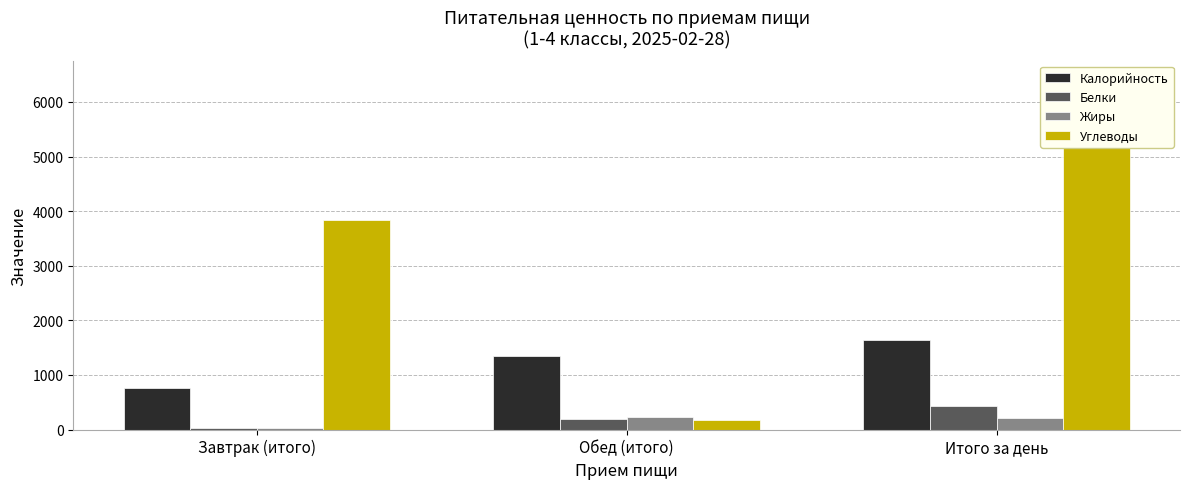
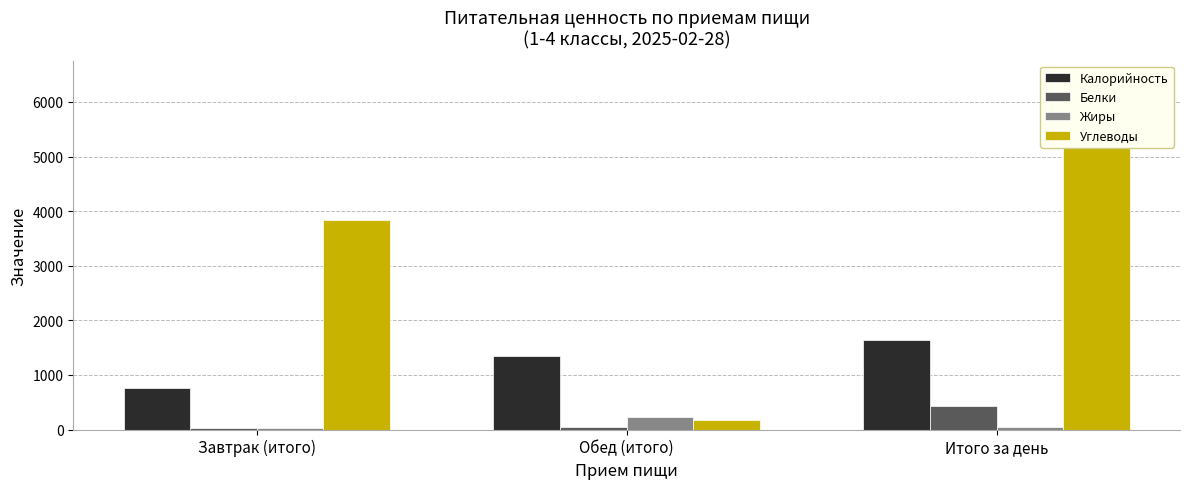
Белки, Обед (итого): 200 -> 0
Жиры, Итого за день: 200 -> 0
